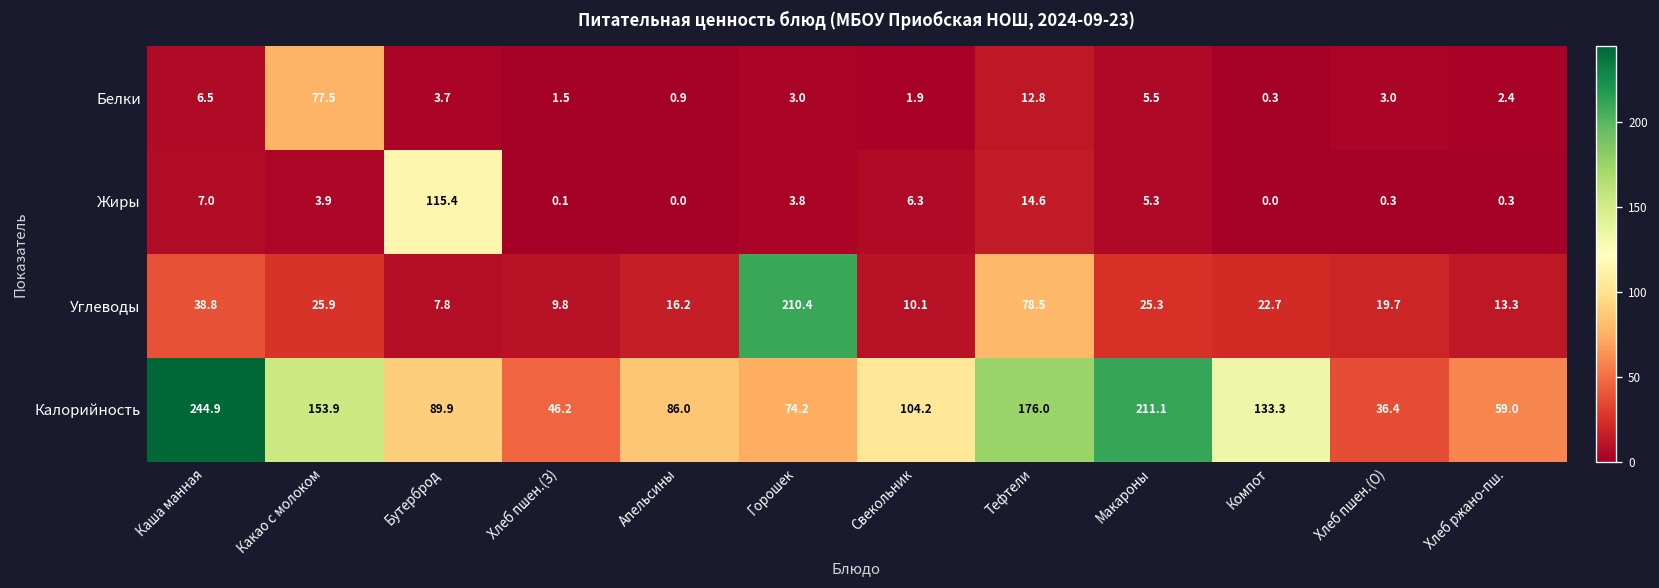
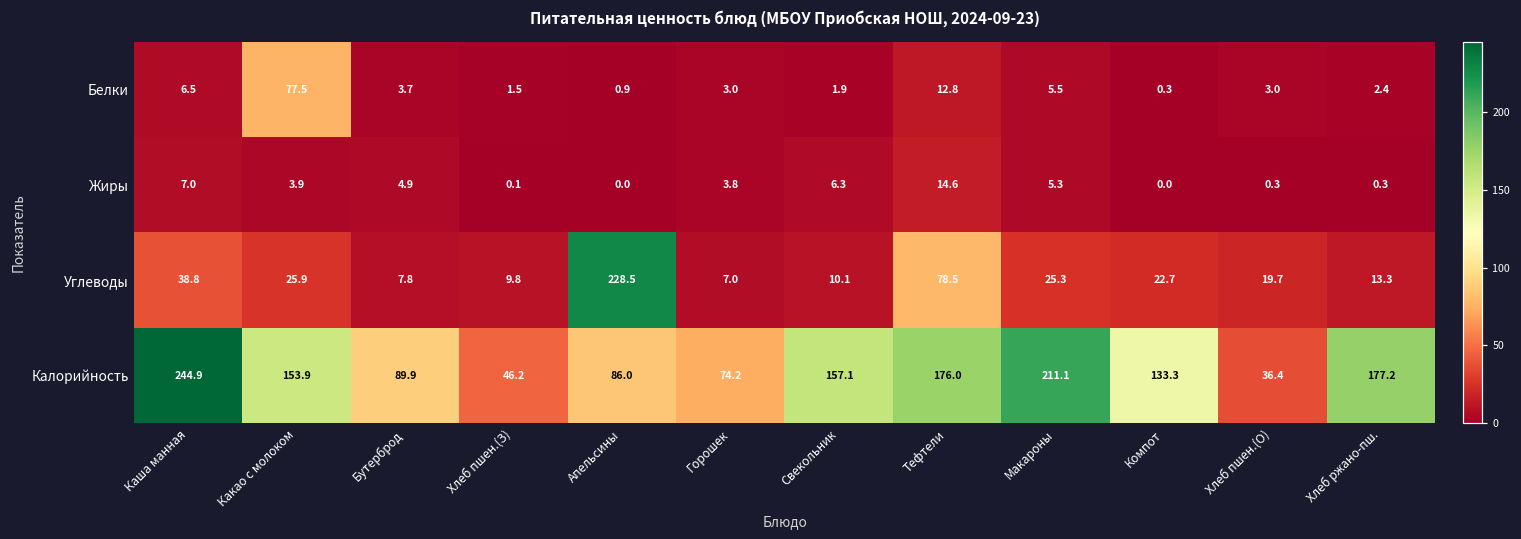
Жиры, Бутерброд: 115.4 -> 4.9
Углеводы, Апельсины: 16.2 -> 228.5
Углеводы, Горошек: 210.4 -> 7.0
Калорийность, Свекольник: 104.2 -> 157.1
Калорийность, Хлеб ржано-пш.: 59.0 -> 177.2
